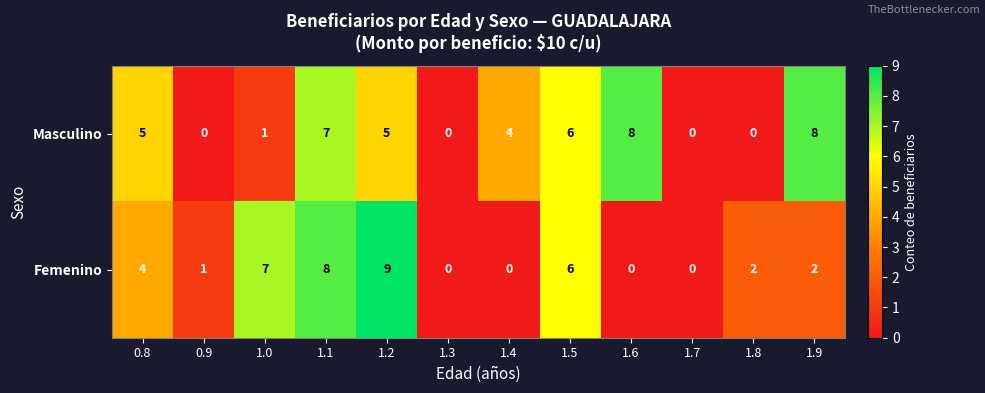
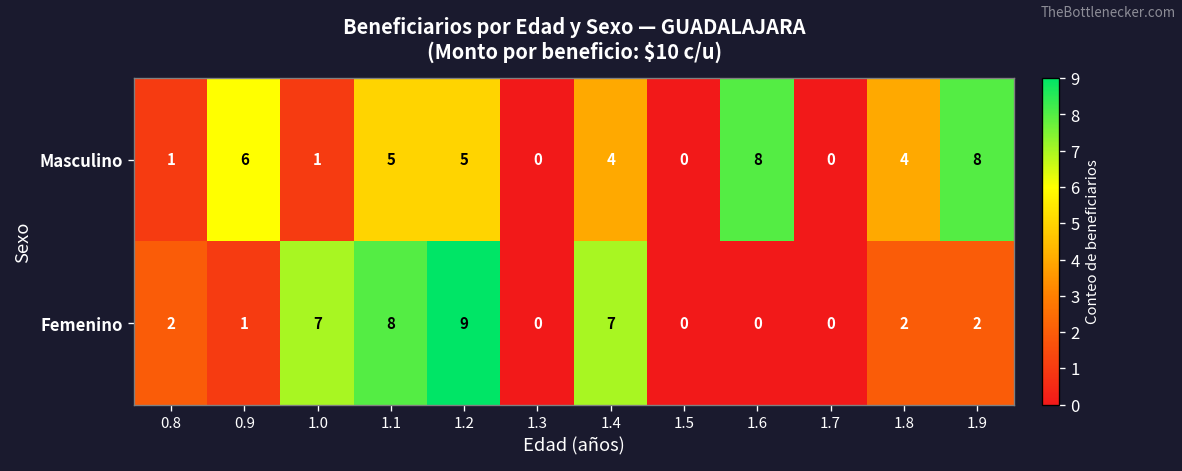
Masculino, 0.8: 5 -> 1
Masculino, 0.9: 0 -> 6
Masculino, 1.1: 7 -> 5
Masculino, 1.5: 6 -> 0
Masculino, 1.8: 0 -> 4
Femenino, 0.8: 4 -> 2
Femenino, 1.4: 0 -> 7
Femenino, 1.5: 6 -> 0
